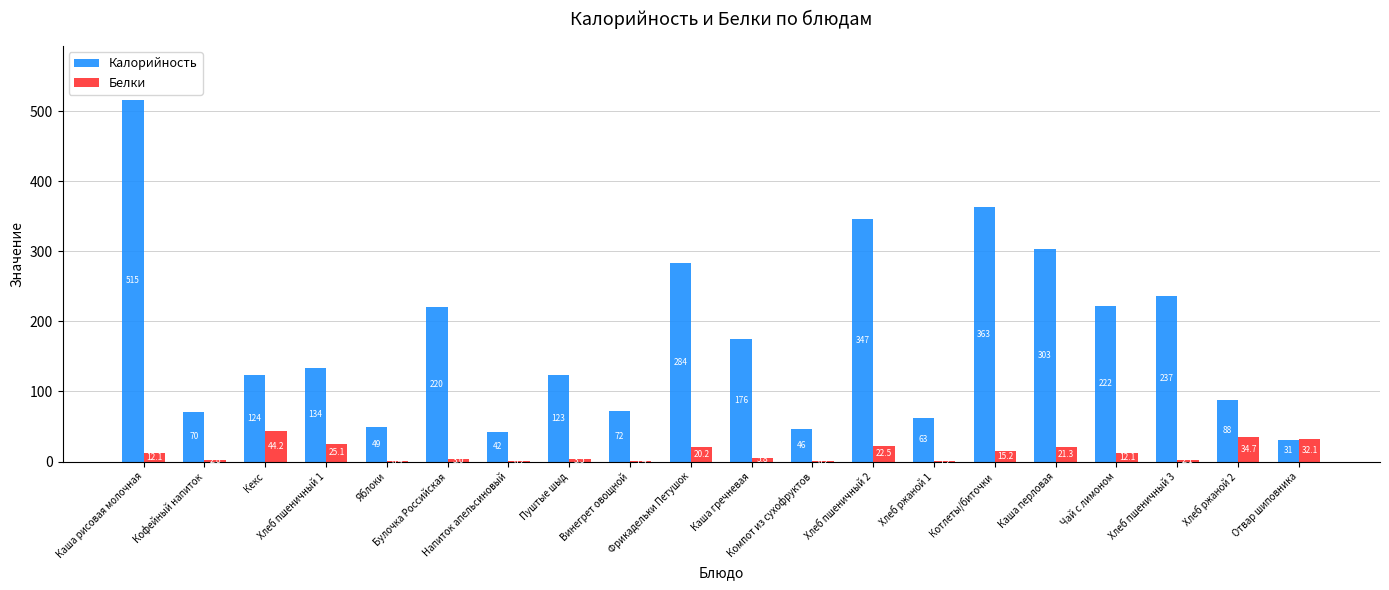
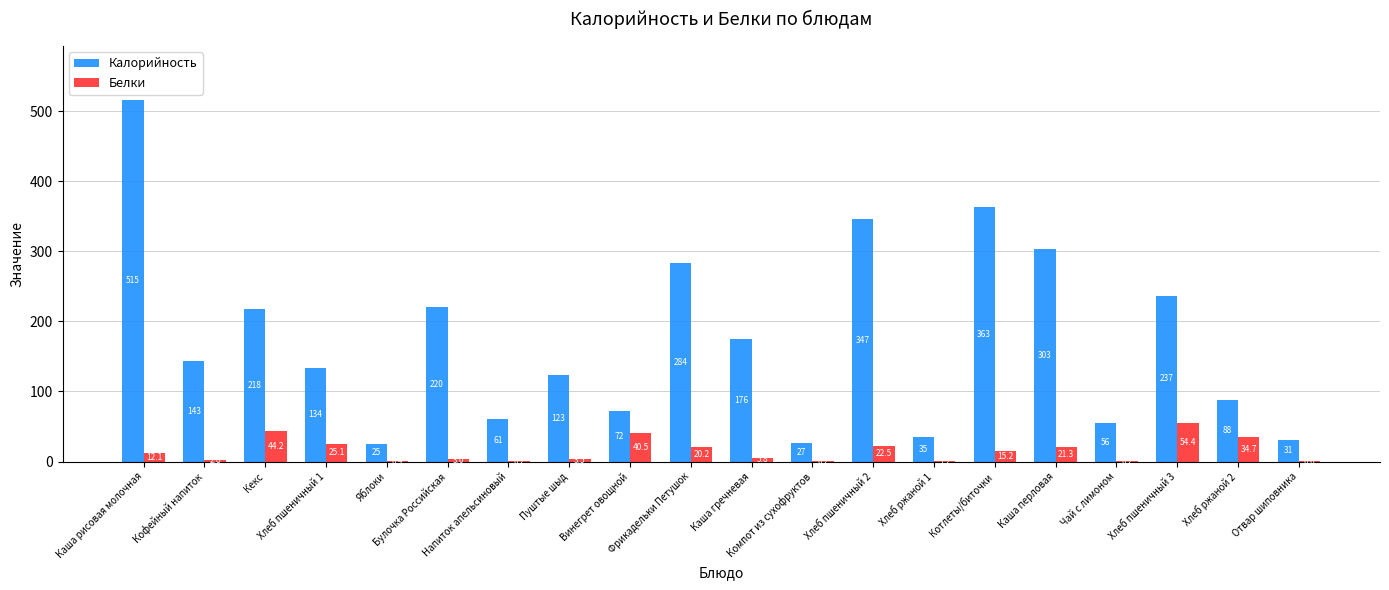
Калорийность, Кофейный напиток: 70 -> 143
Калорийность, Кекс: 124 -> 218
Калорийность, Яблоки: 49 -> 25
Калорийность, Напиток апельсиновый: 42 -> 61
Белки, Винегрет овощной: 0 -> 40
Калорийность, Компот из сухофруктов: 46 -> 27
Калорийность, Хлеб ржаной 1: 63 -> 35
Калорийность, Чай с лимоном: 222 -> 56
Белки, Чай с лимоном: 10 -> 0
Белки, Хлеб пшеничный 3: 0 -> 50
Белки, Отвар шиповника: 30 -> 0
